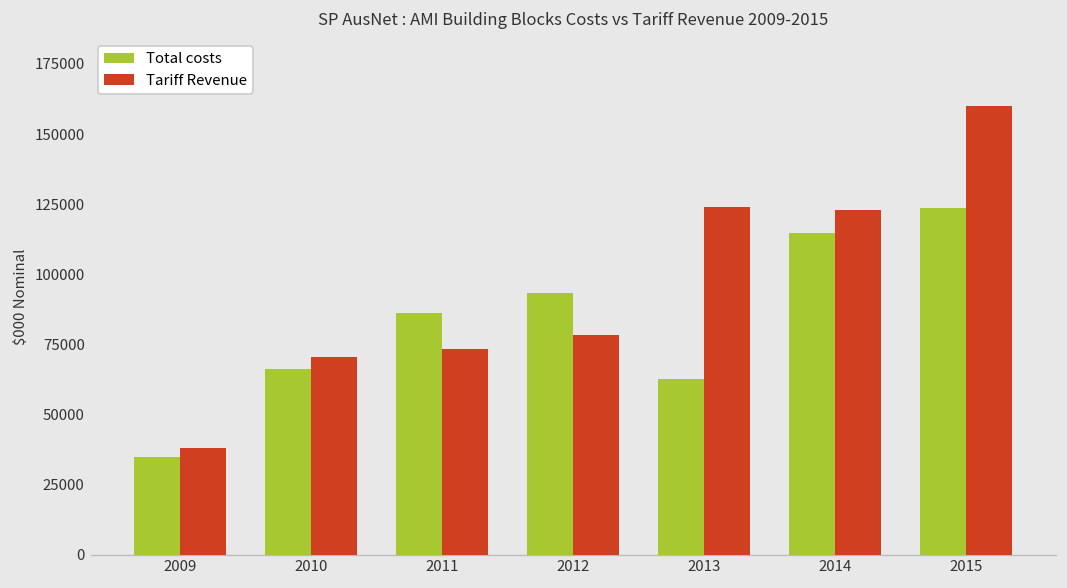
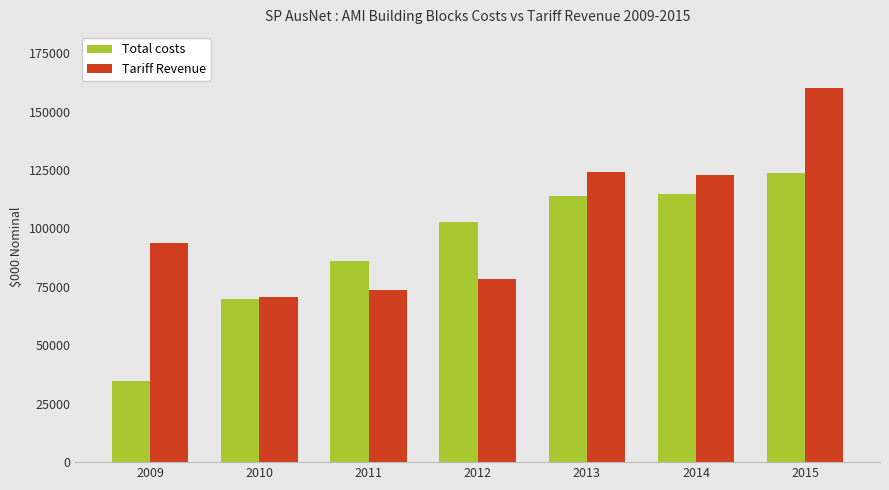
Tariff Revenue, 2009: 38000 -> 94000
Total costs, 2010: 66000 -> 70000
Total costs, 2012: 93000 -> 103000
Total costs, 2013: 63000 -> 114000
